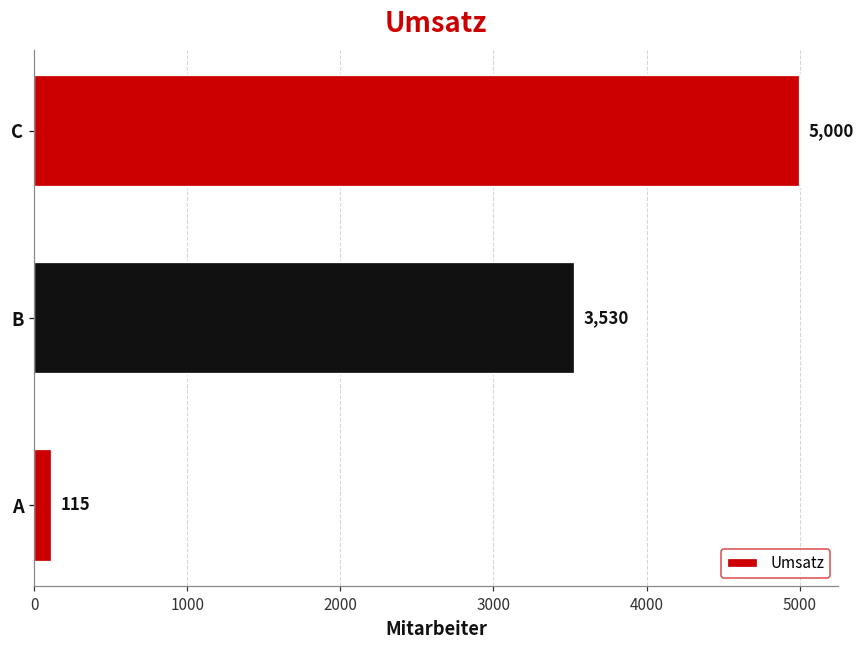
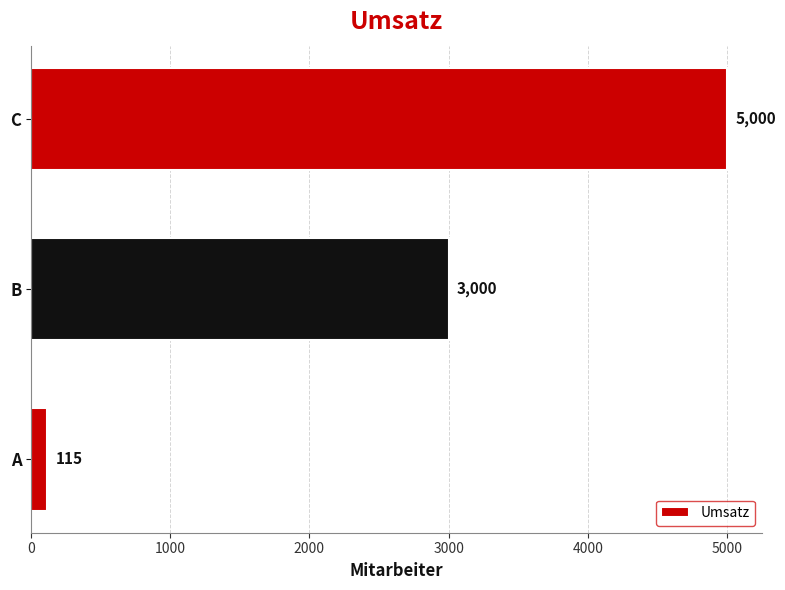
B: 3,530 -> 3,000
